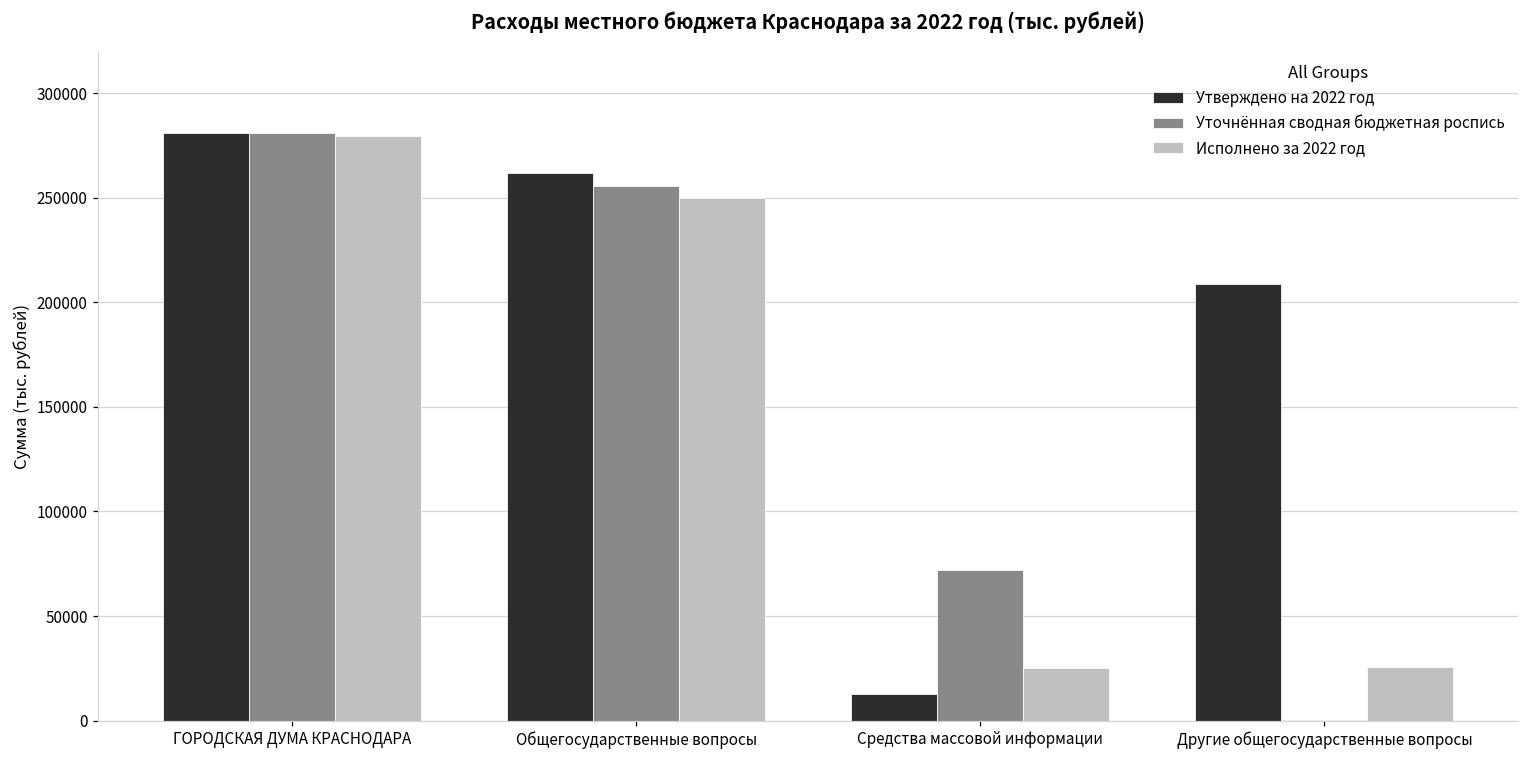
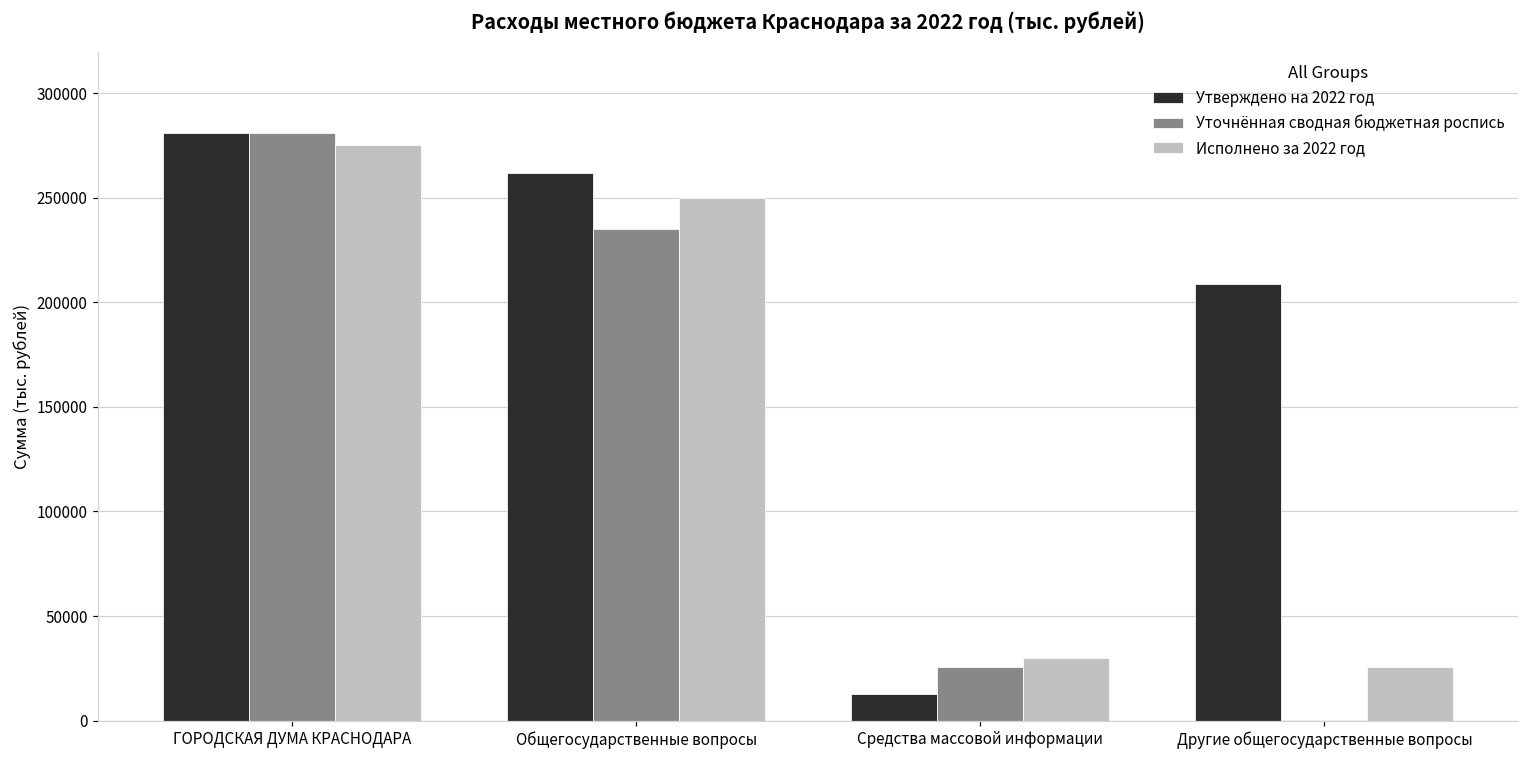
Исполнено за 2022 год, ГОРОДСКАЯ ДУМА КРАСНОДАРА: 280000 -> 275000
Уточнённая сводная бюджетная роспись, Общегосударственные вопросы: 255000 -> 235000
Уточнённая сводная бюджетная роспись, Средства массовой информации: 72000 -> 25000
Исполнено за 2022 год, Средства массовой информации: 25000 -> 30000
